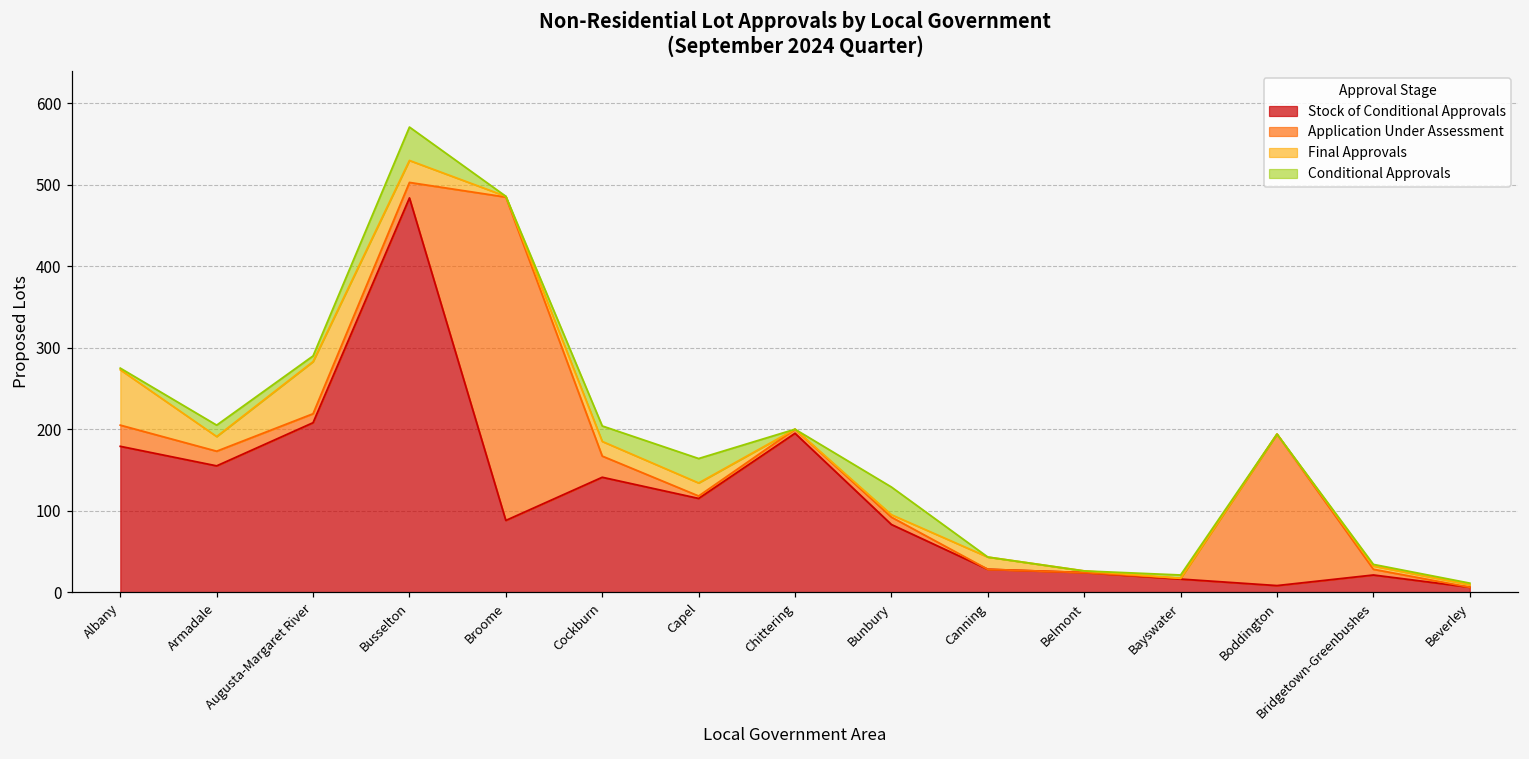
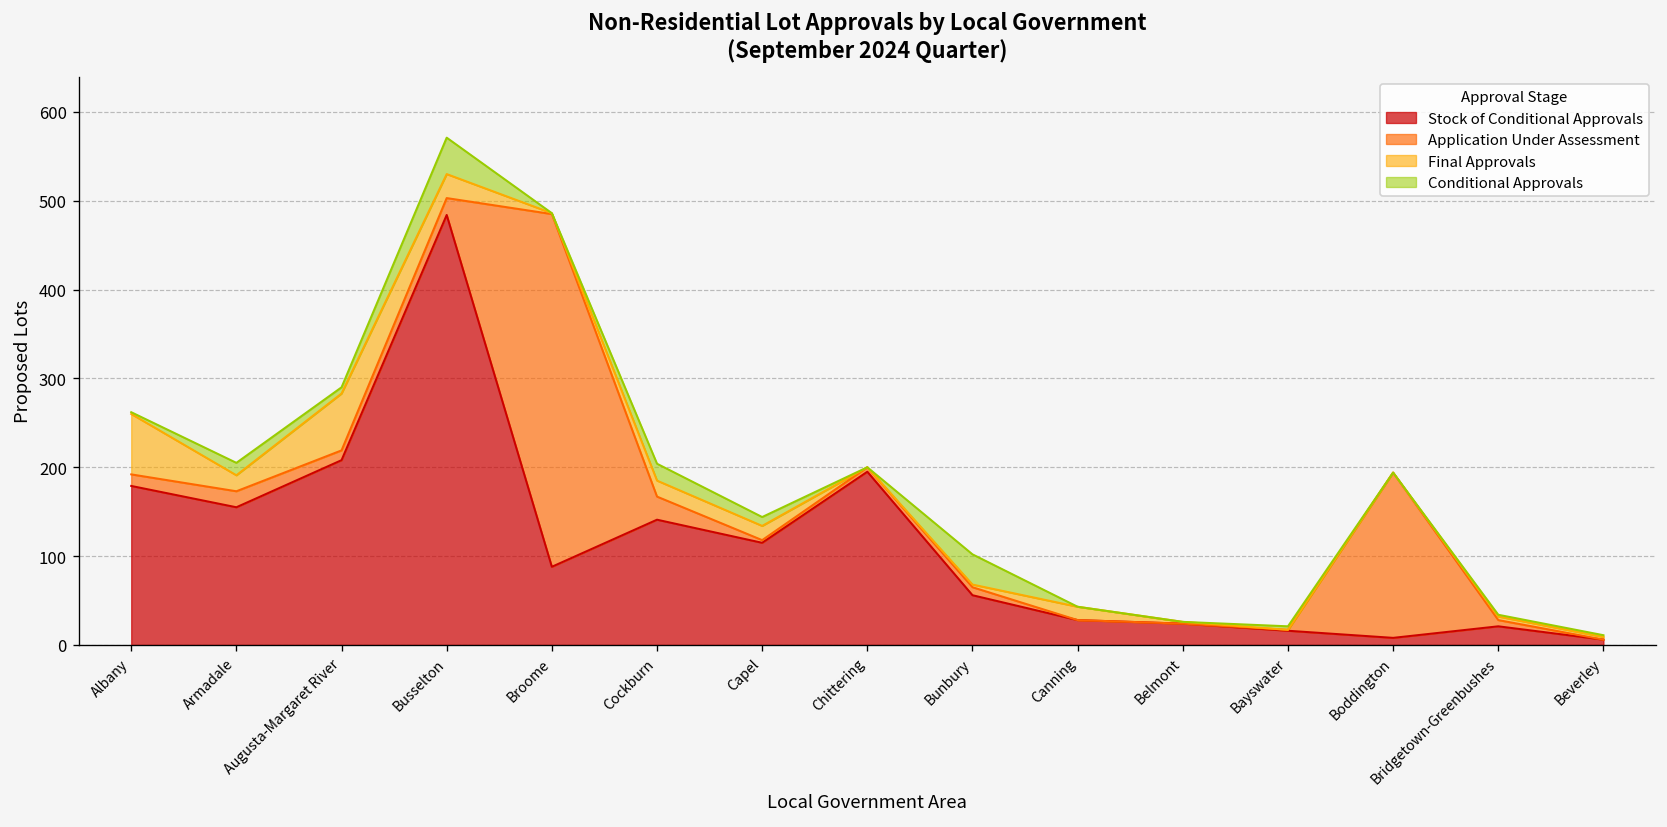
Application Under Assessment, Albany: 30 -> 10
Conditional Approvals, Capel: 30 -> 10
Stock of Conditional Approvals, Bunbury: 80 -> 60
